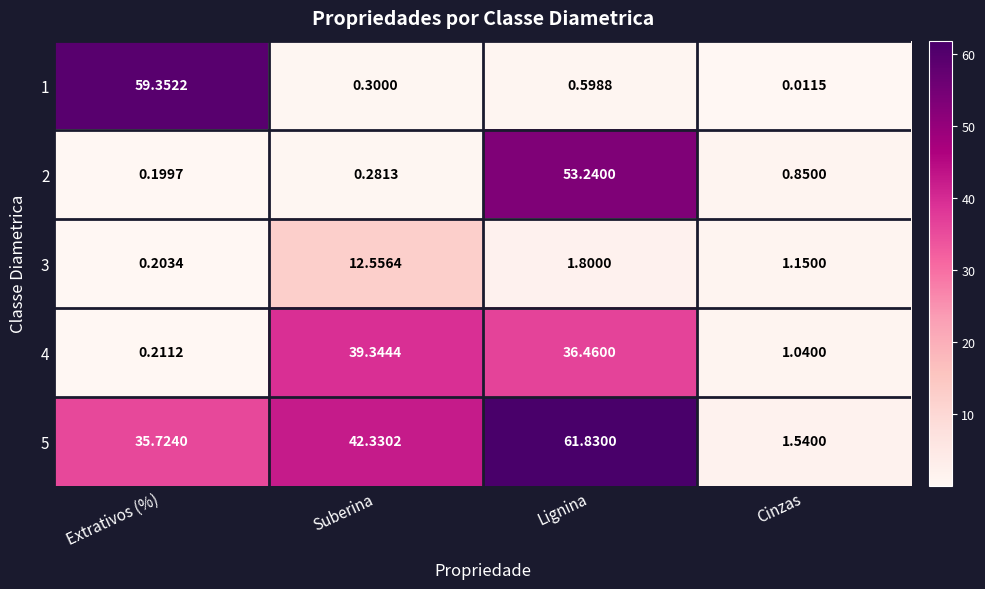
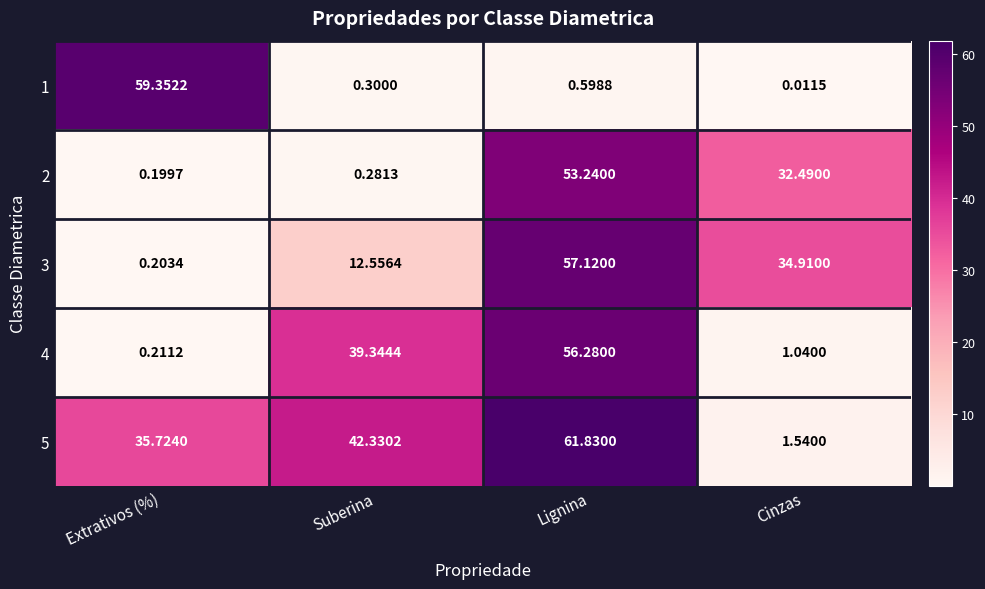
2, Cinzas: 0.8500 -> 32.4900
3, Lignina: 1.8000 -> 57.1200
3, Cinzas: 1.1500 -> 34.9100
4, Lignina: 36.4600 -> 56.2800
